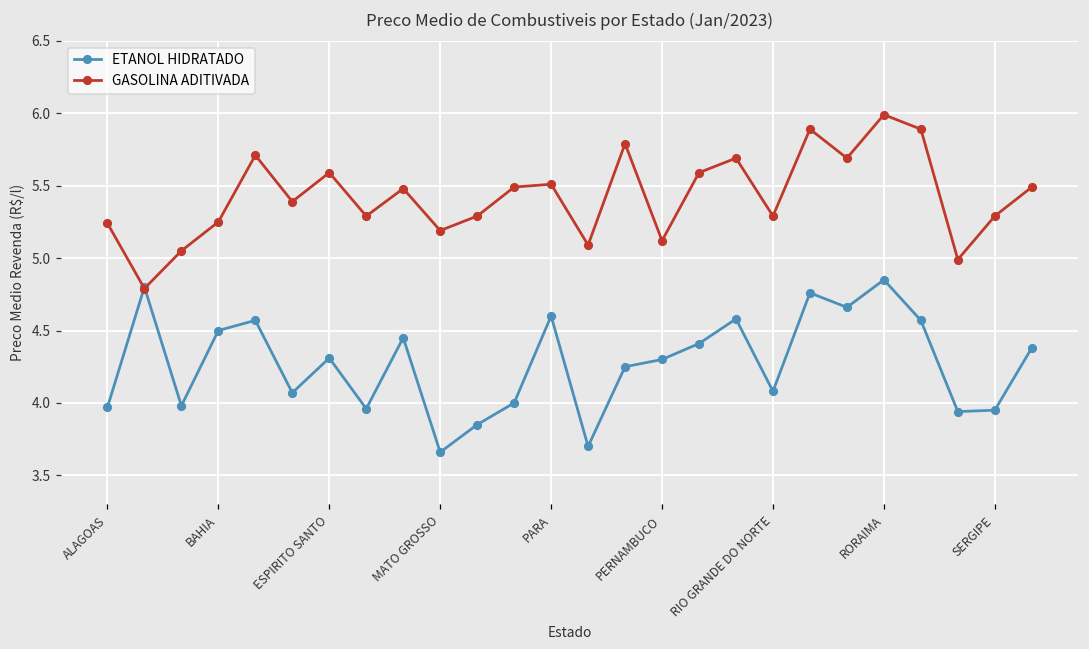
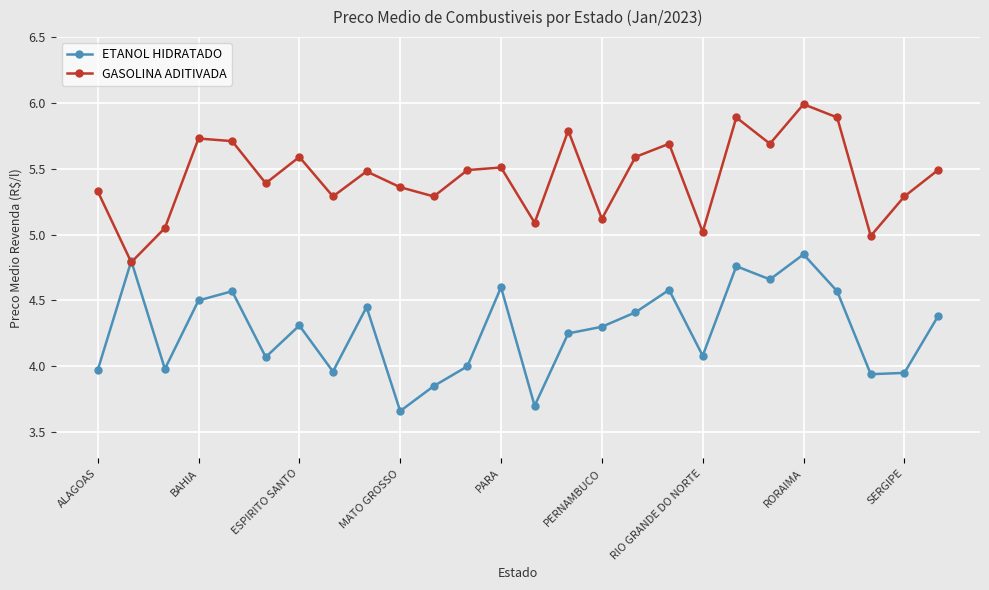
GASOLINA ADITIVADA, ALAGOAS: 5.24 -> 5.33
GASOLINA ADITIVADA, BAHIA: 5.25 -> 5.73
GASOLINA ADITIVADA, MATO GROSSO: 5.19 -> 5.36
GASOLINA ADITIVADA, RIO GRANDE DO NORTE: 5.29 -> 5.02
